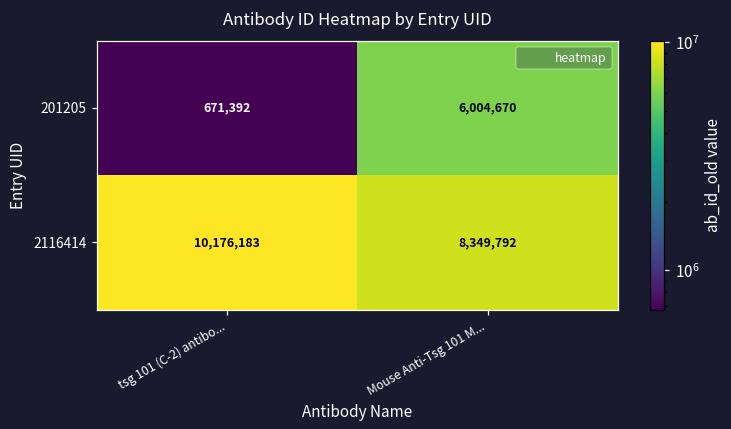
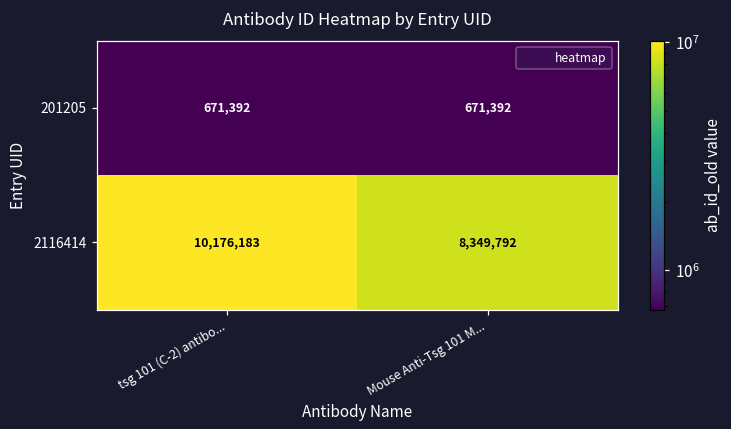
201205, Mouse Anti-Tsg 101 M...: 6,004,670 -> 671,392
